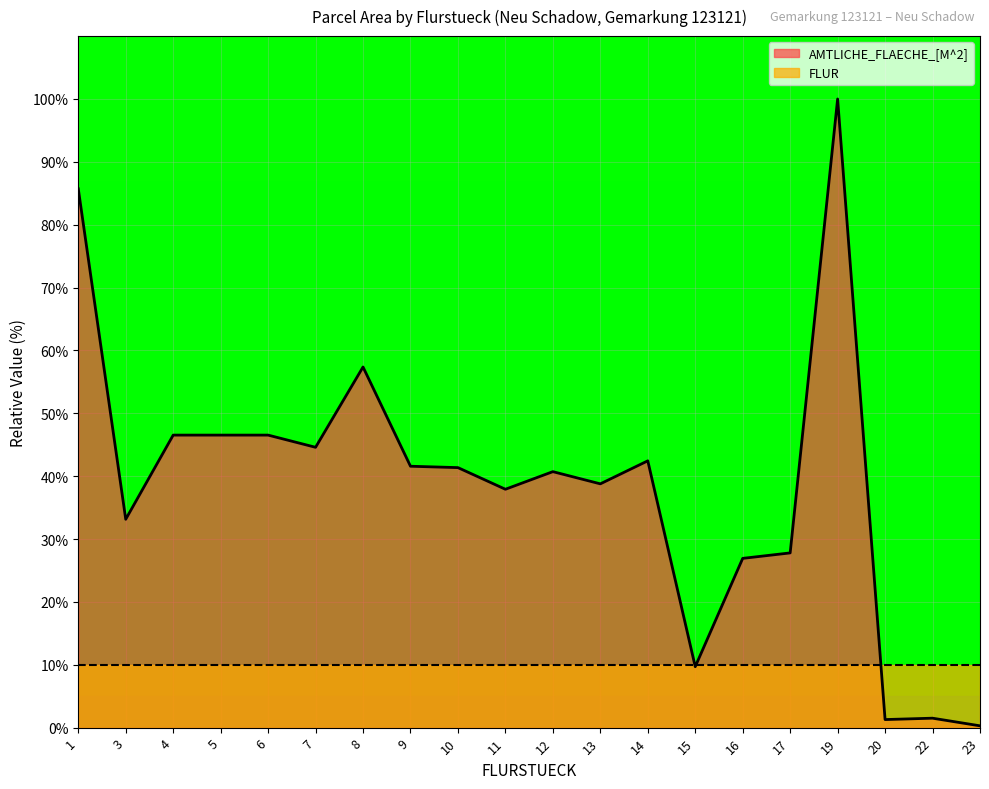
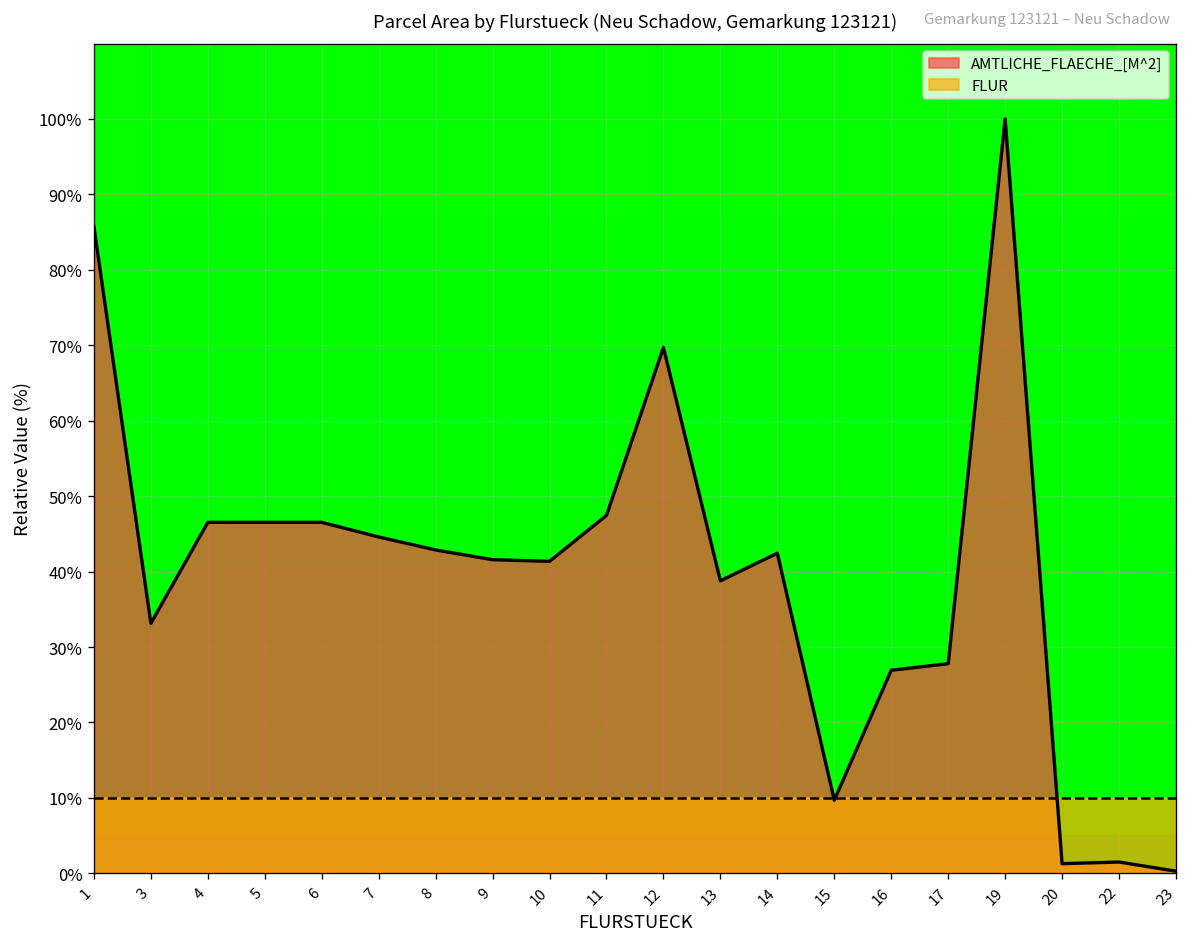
AMTLICHE_FLAECHE_[M^2], 8: 57% -> 43%
AMTLICHE_FLAECHE_[M^2], 11: 38% -> 47%
AMTLICHE_FLAECHE_[M^2], 12: 41% -> 70%
